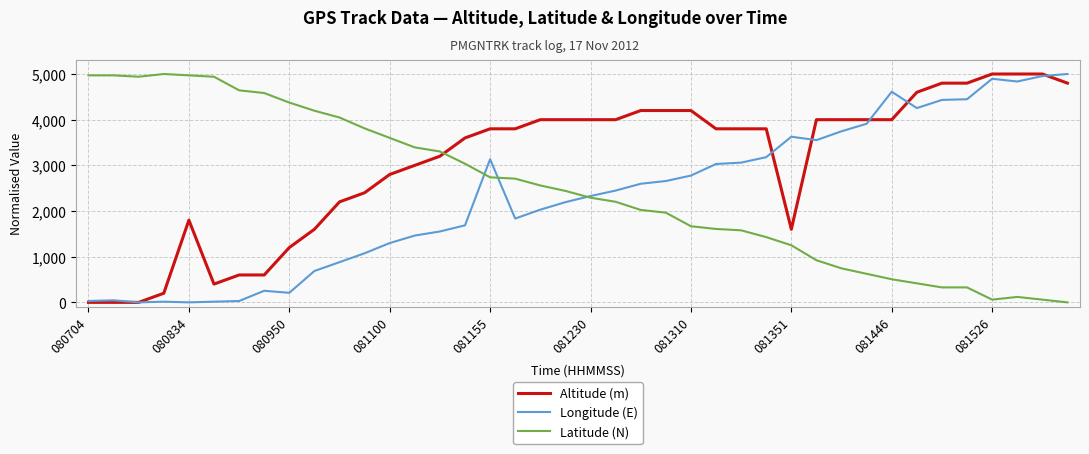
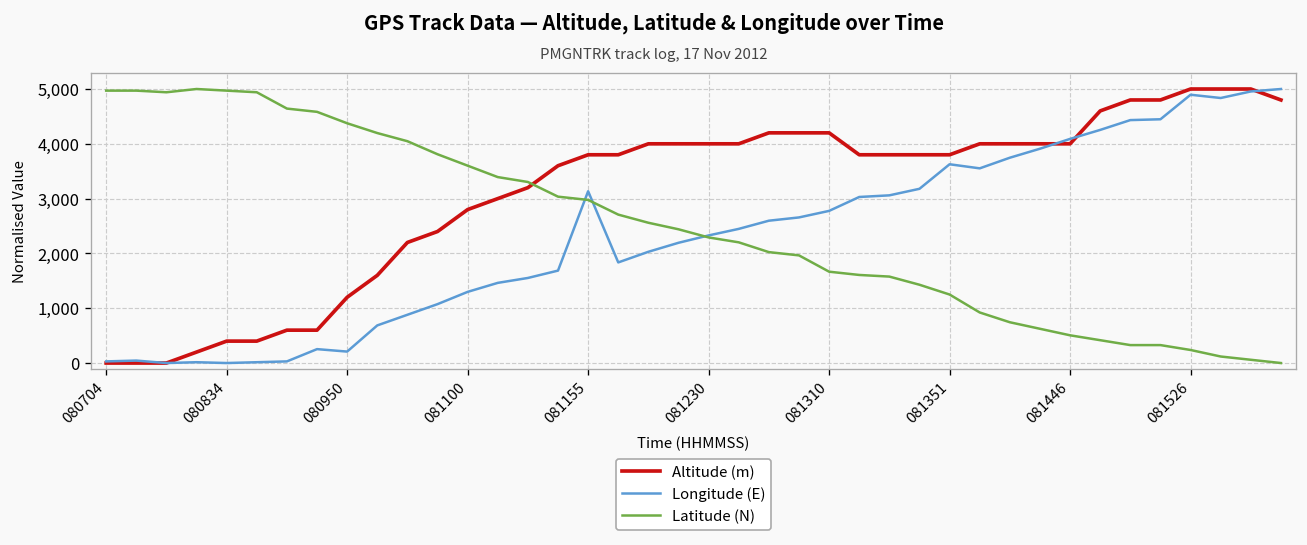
Altitude (m), 080834: 1,800 -> 400
Latitude (N), 081155: 2,700 -> 3,000
Altitude (m), 081351: 1,600 -> 3,800
Longitude (E), 081446: 4,600 -> 4,100
Latitude (N), 081526: 100 -> 200
